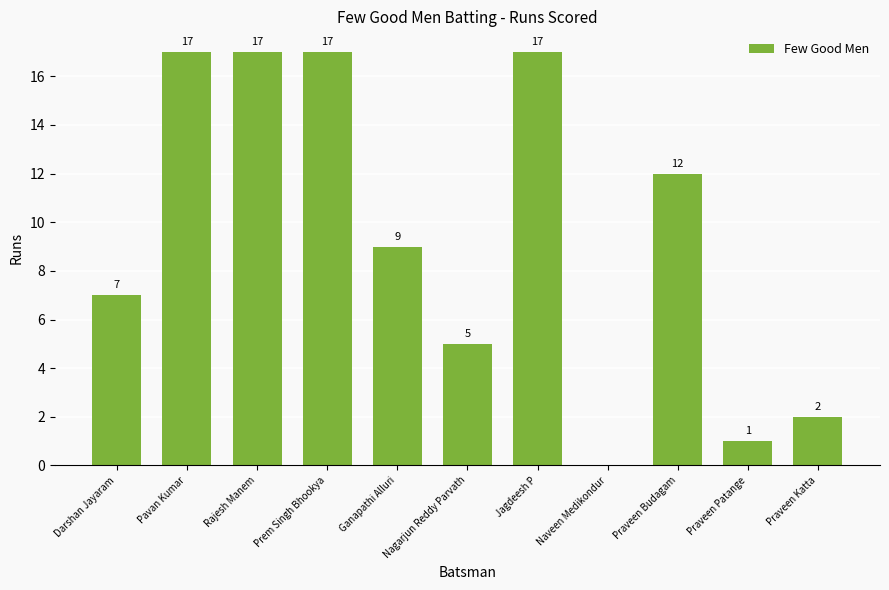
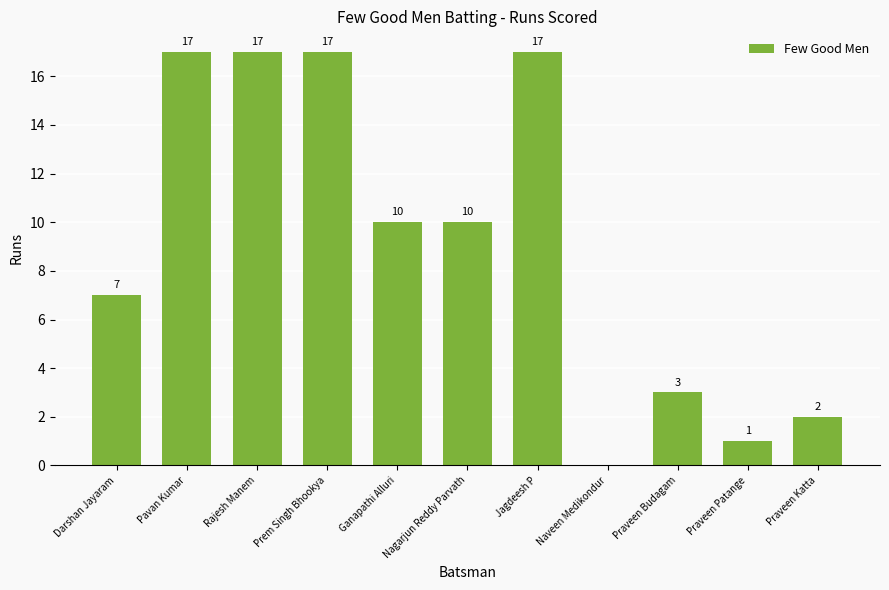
Ganapathi Alluri: 9 -> 10
Nagarjun Reddy Parvath: 5 -> 10
Praveen Budagam: 12 -> 3
